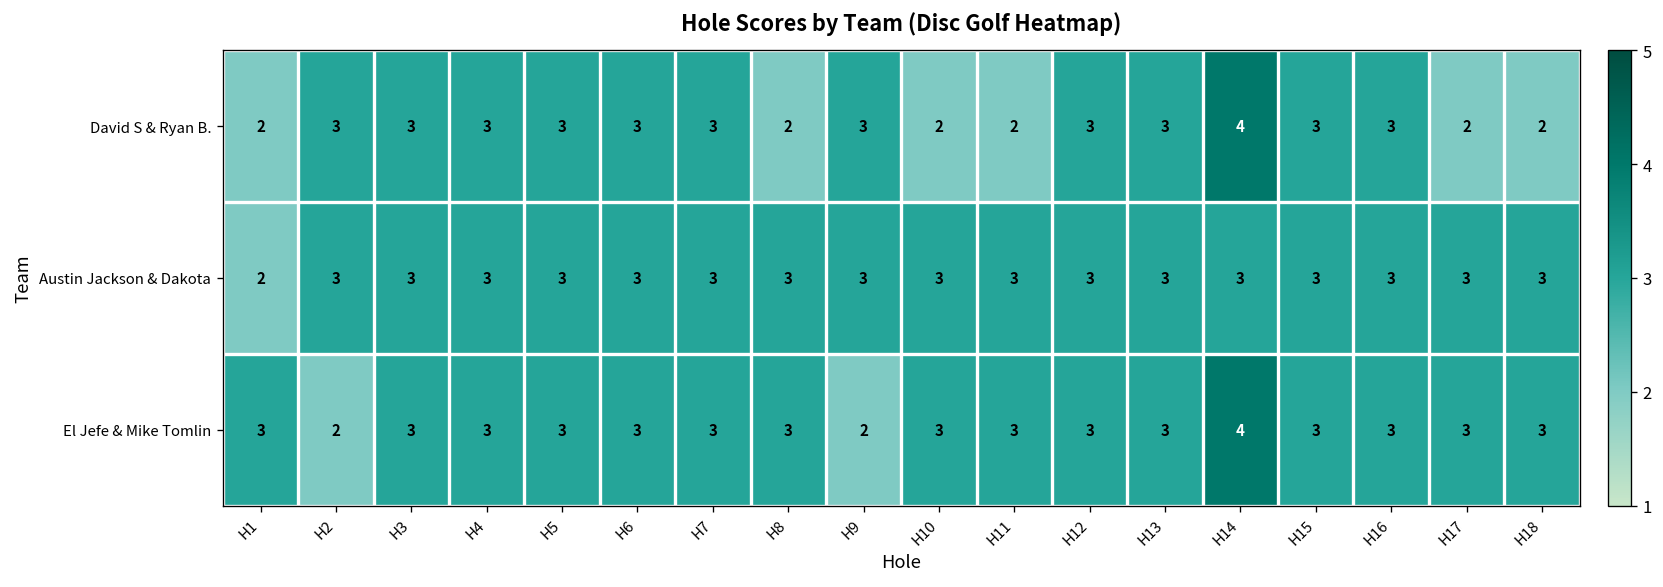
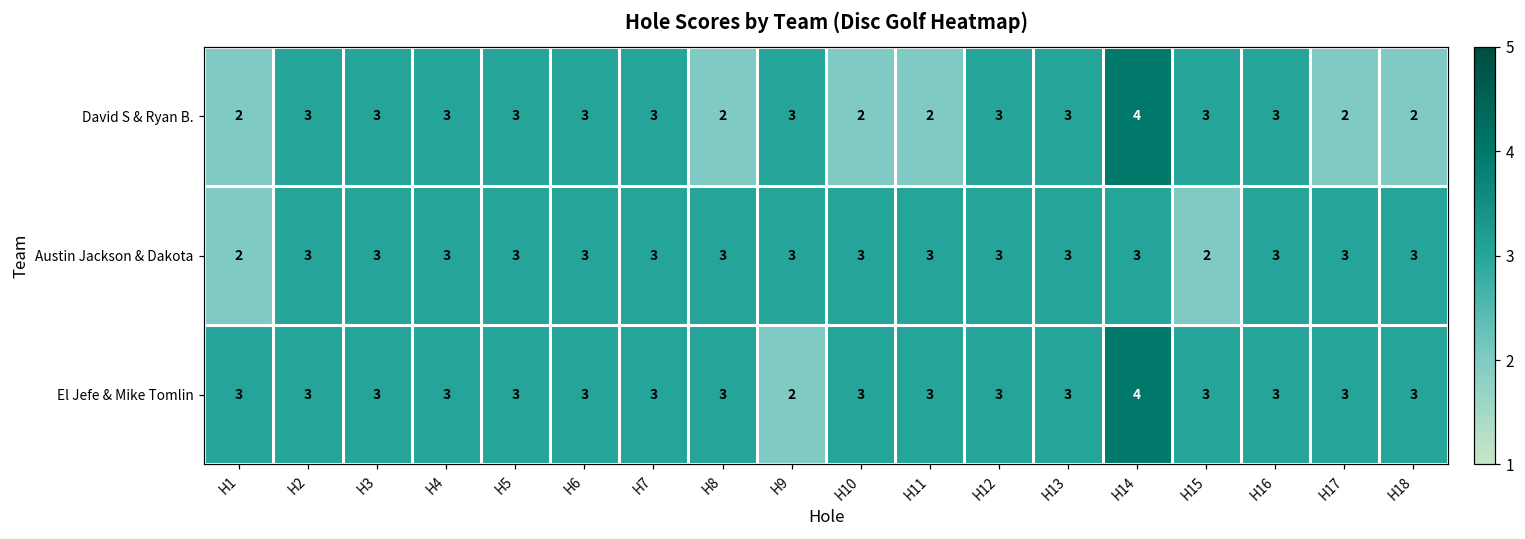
Austin Jackson & Dakota, H15: 3 -> 2
El Jefe & Mike Tomlin, H2: 2 -> 3
